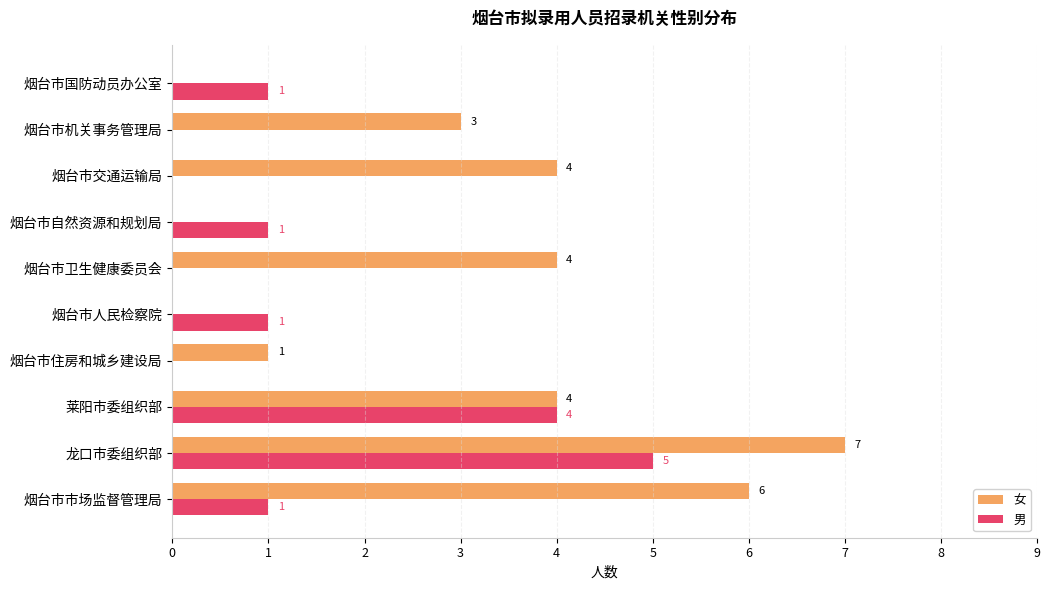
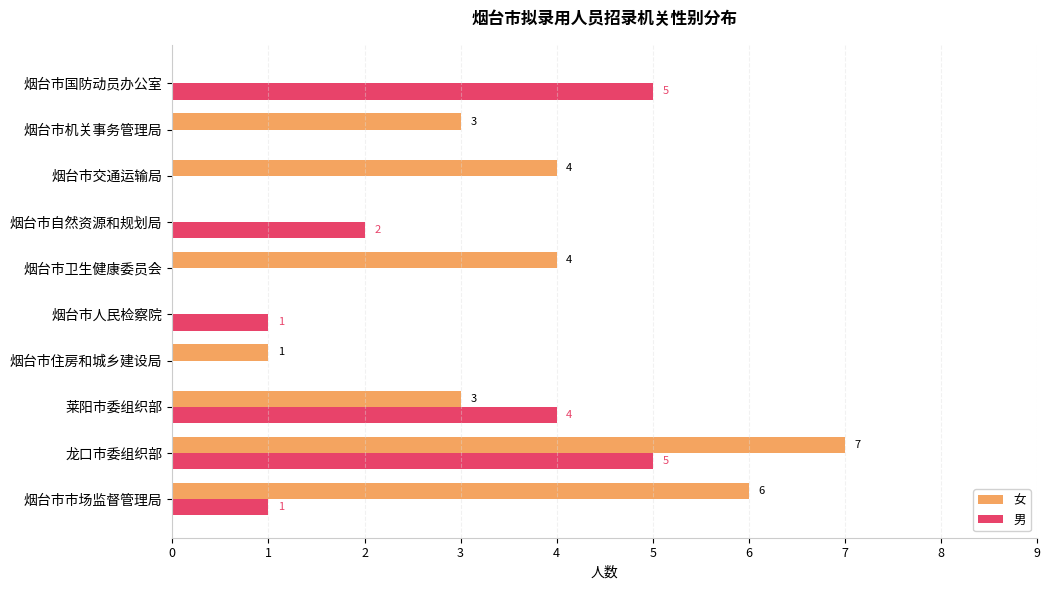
男, 烟台市国防动员办公室: 1 -> 5
男, 烟台市自然资源和规划局: 1 -> 2
女, 莱阳市委组织部: 4 -> 3
